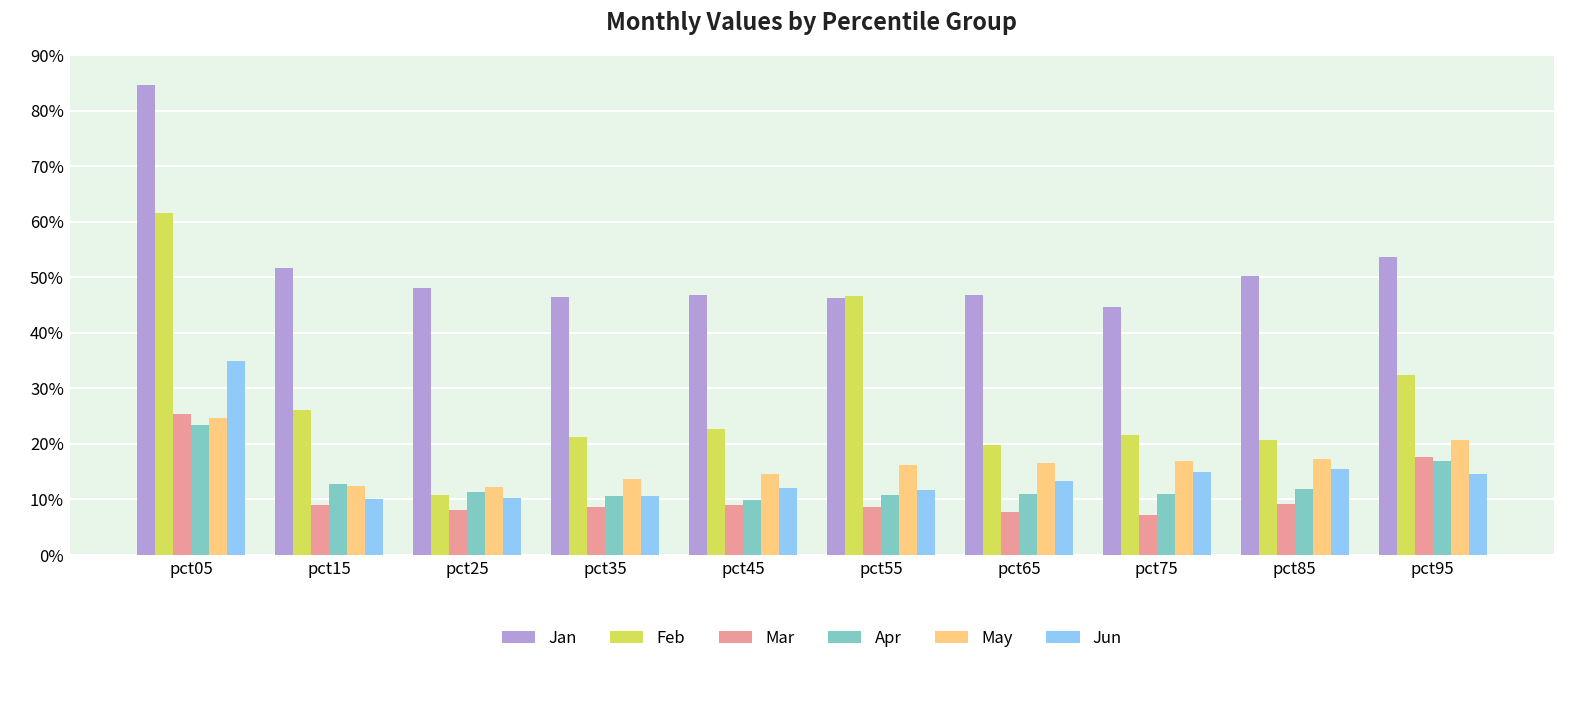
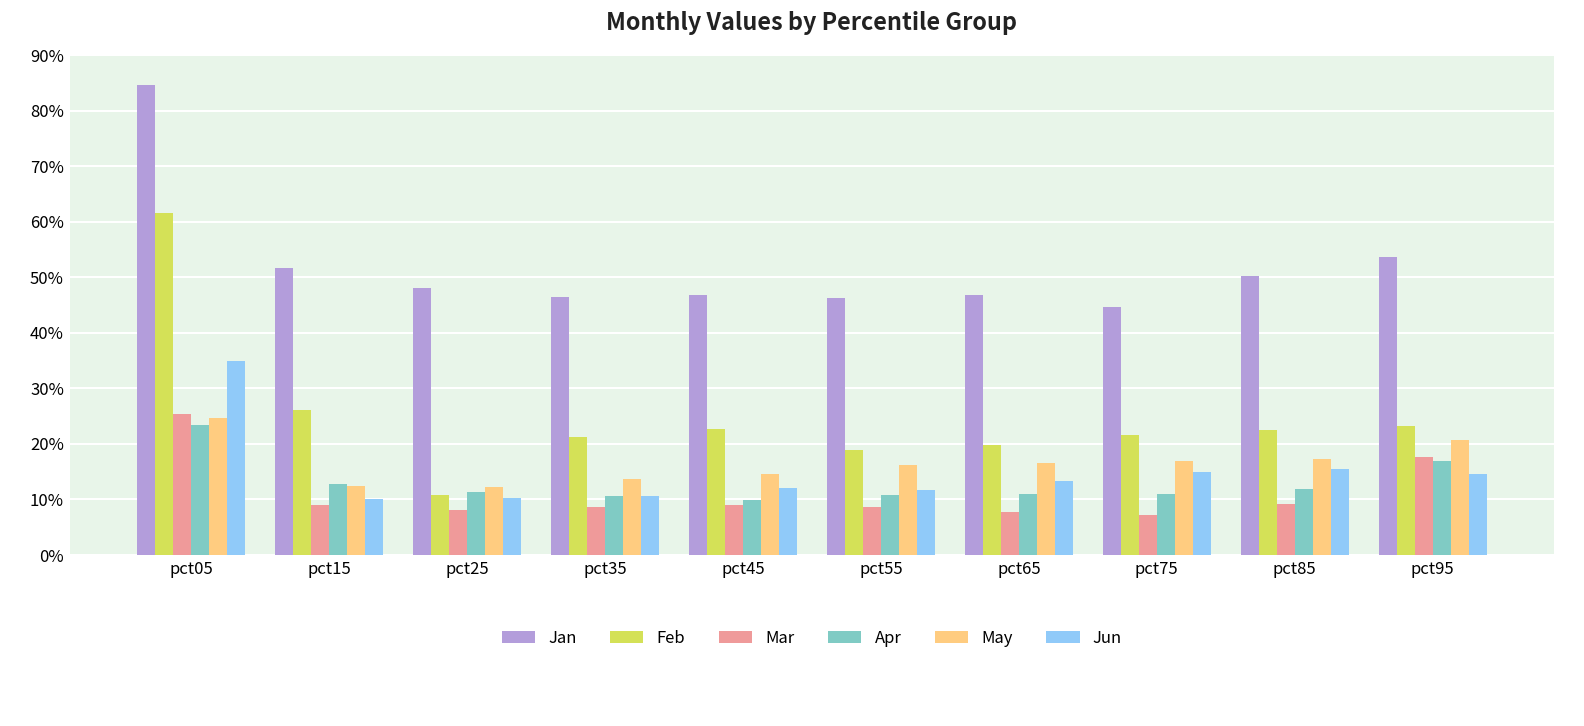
Feb, pct55: 47% -> 19%
Feb, pct85: 21% -> 22%
Feb, pct95: 32% -> 23%
